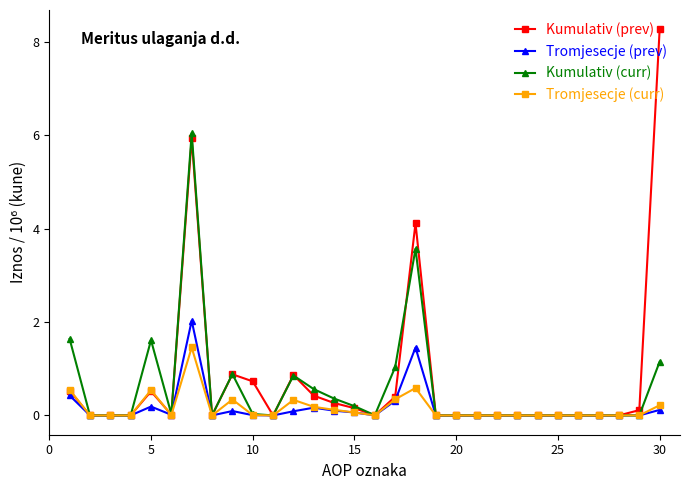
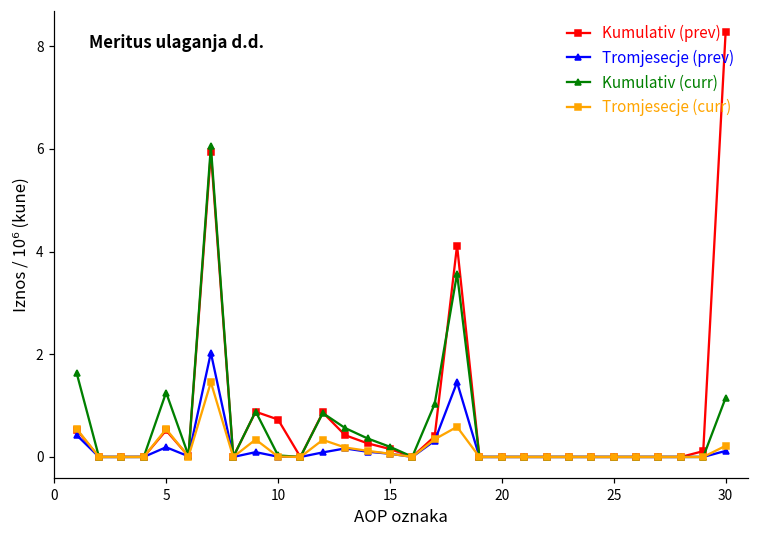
Kumulativ (curr), 5: 1.6 -> 1.3
